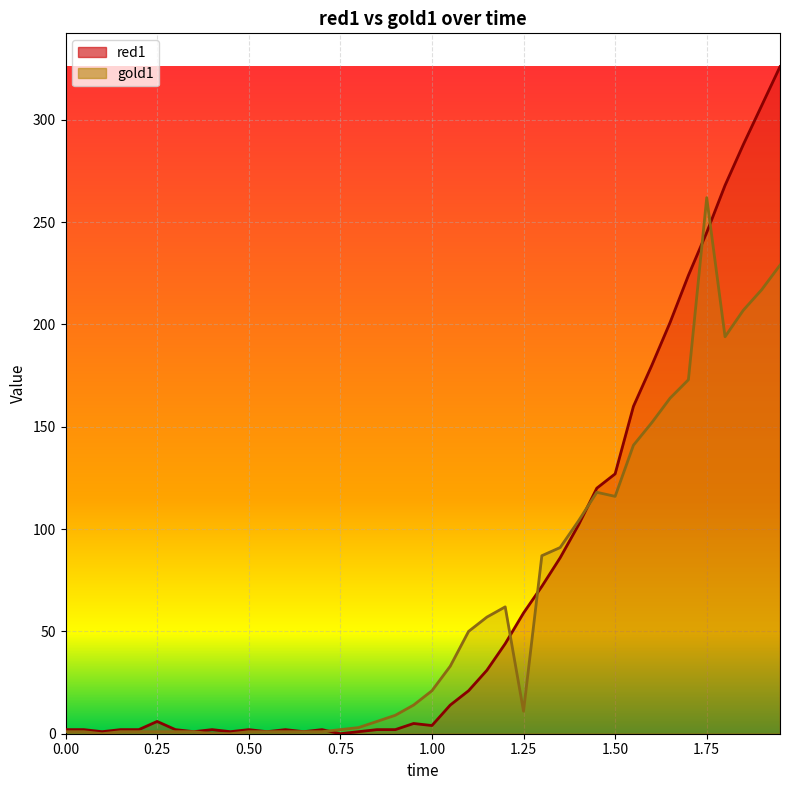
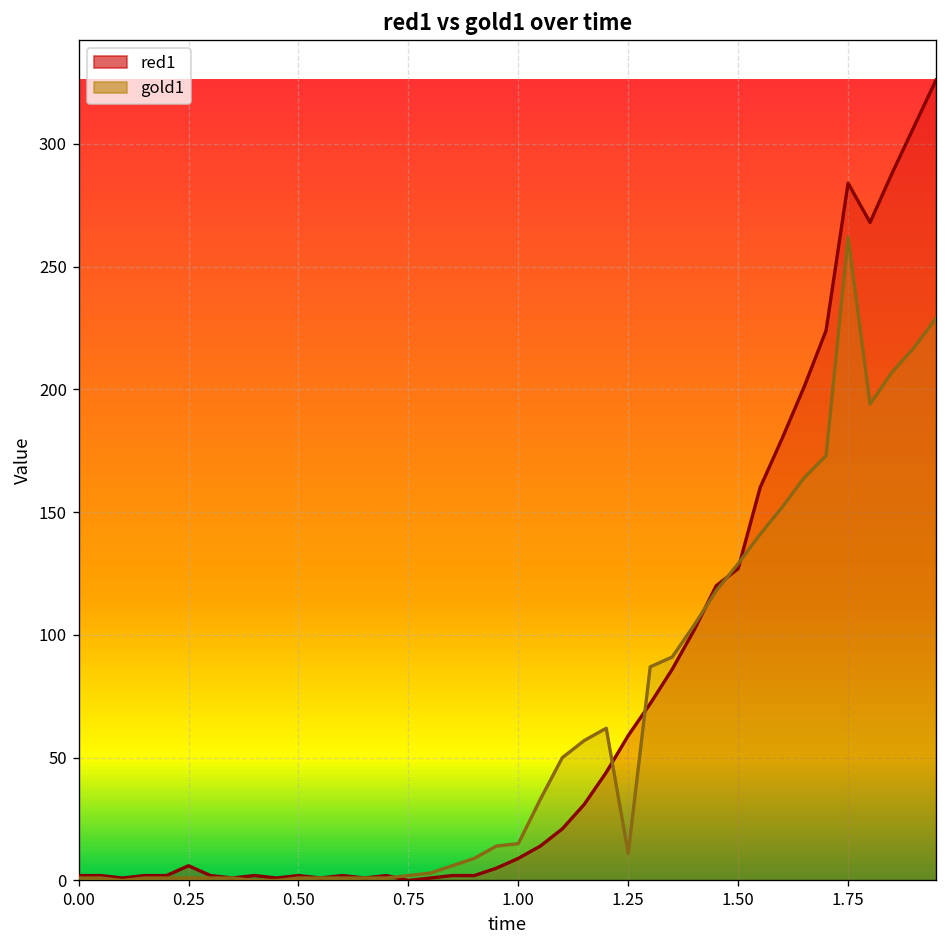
red1, 1.00: 4 -> 9
gold1, 1.00: 21 -> 15
gold1, 1.50: 116 -> 129
red1, 1.75: 245 -> 284
